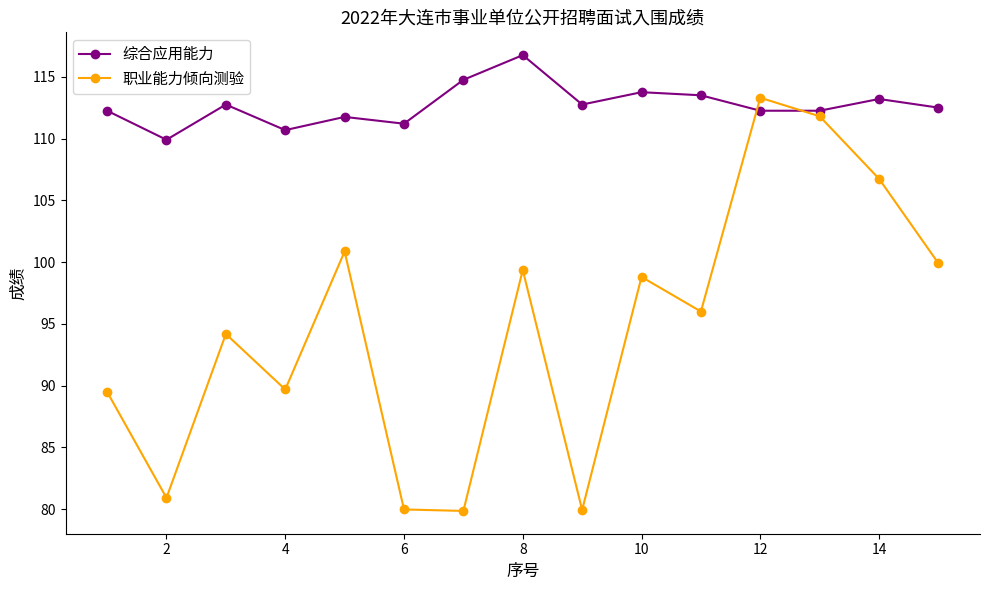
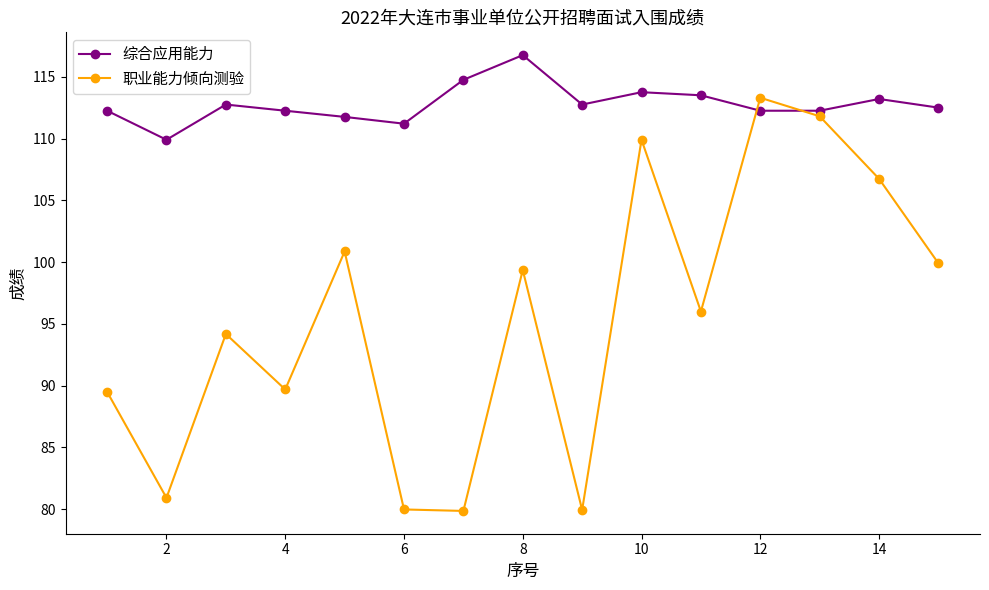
综合应用能力, 4: 110.7 -> 112.3
职业能力倾向测验, 10: 98.8 -> 109.9
